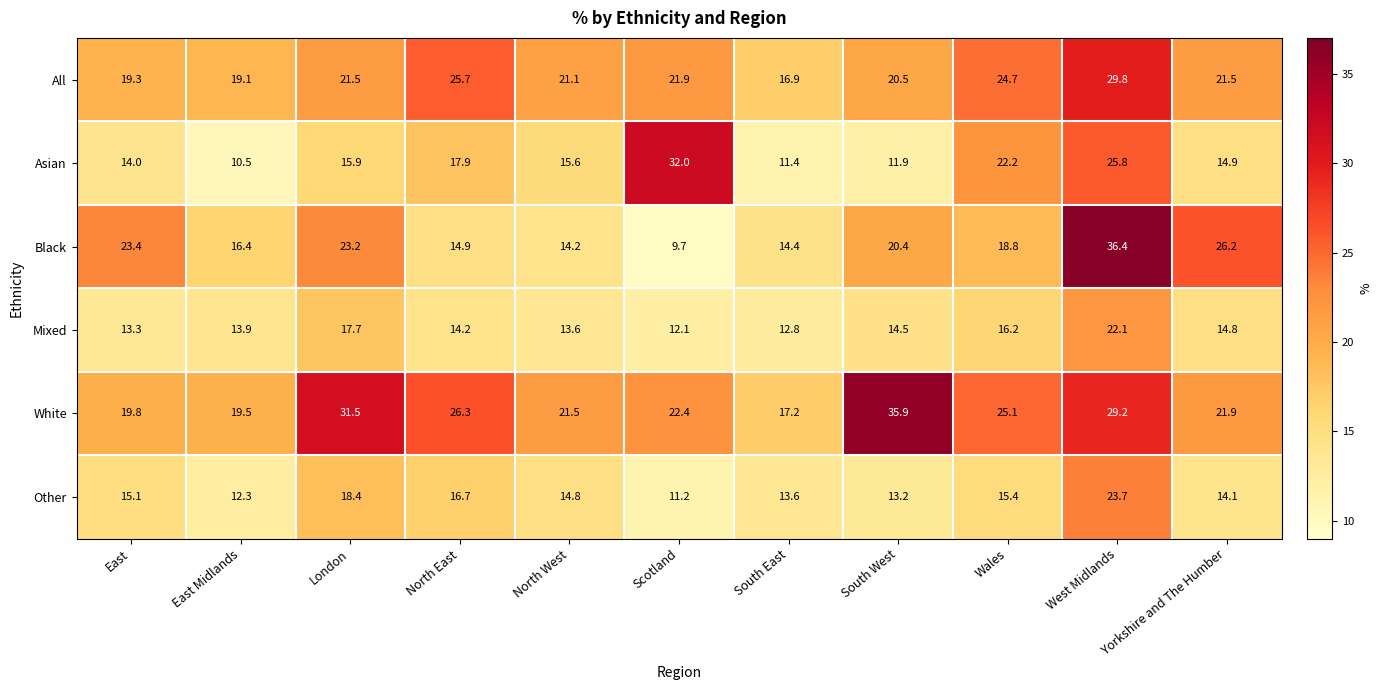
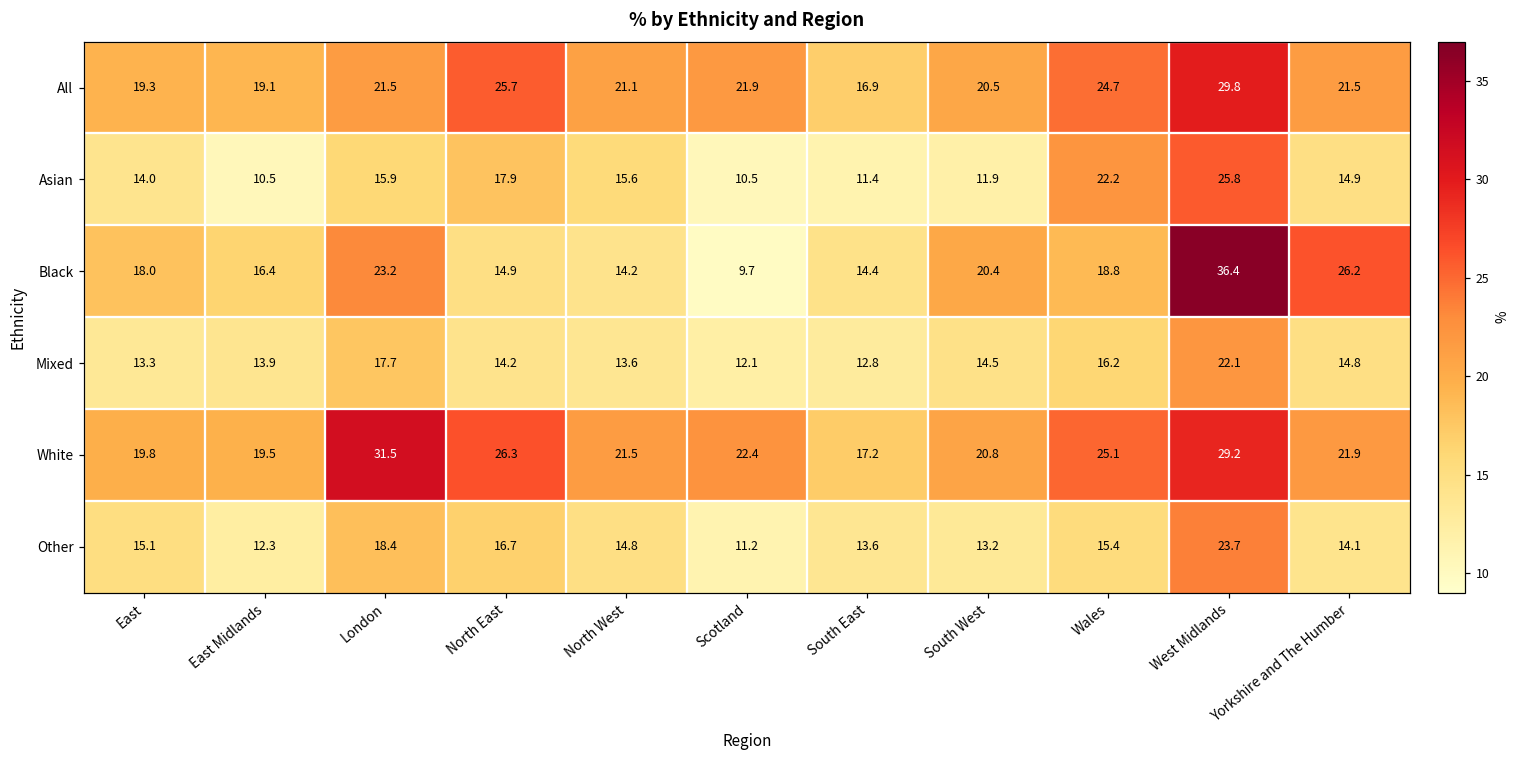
Asian, Scotland: 32.0 -> 10.5
Black, East: 23.4 -> 18.0
White, South West: 35.9 -> 20.8
